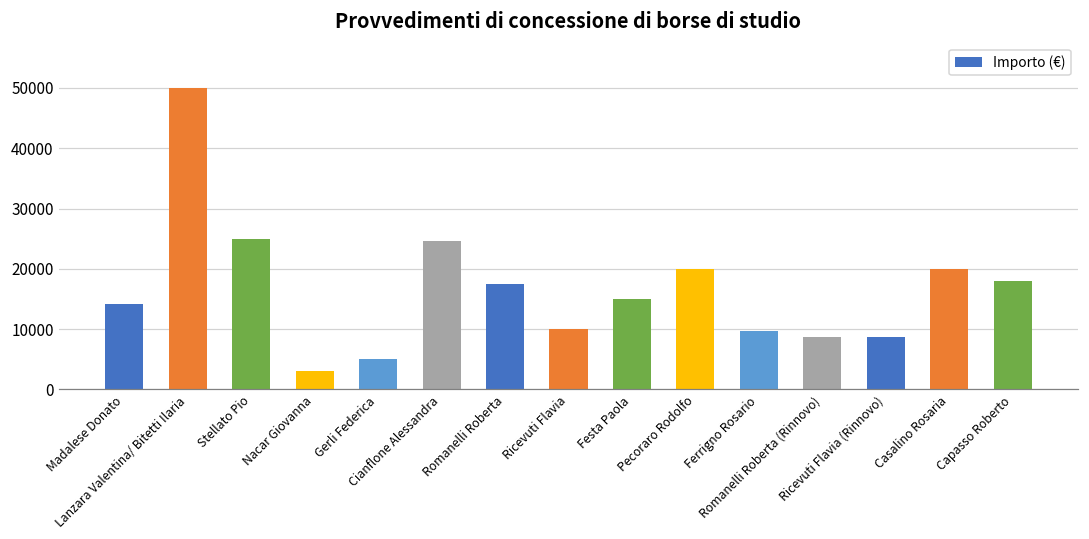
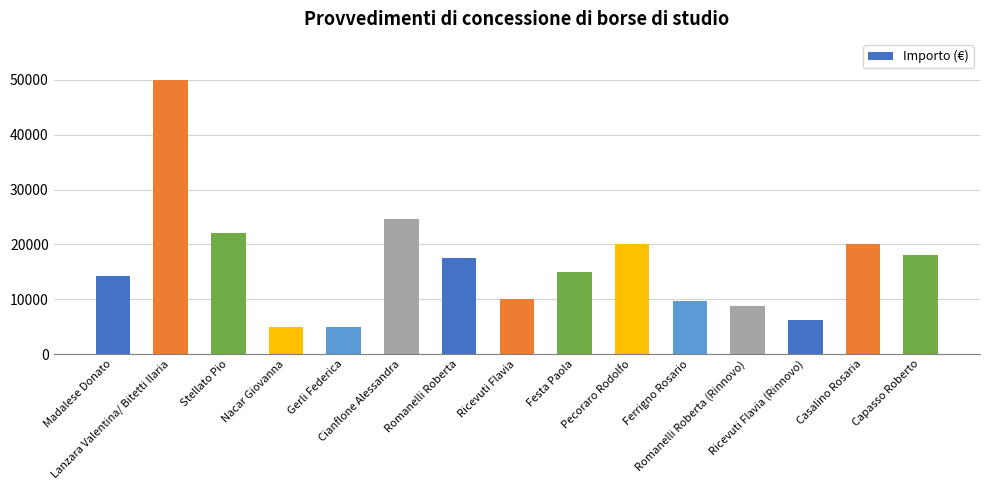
Stellato Pio: 25000 -> 22000
Nacar Giovanna: 3000 -> 5000
Ricevuti Flavia (Rinnovo): 9000 -> 6000
